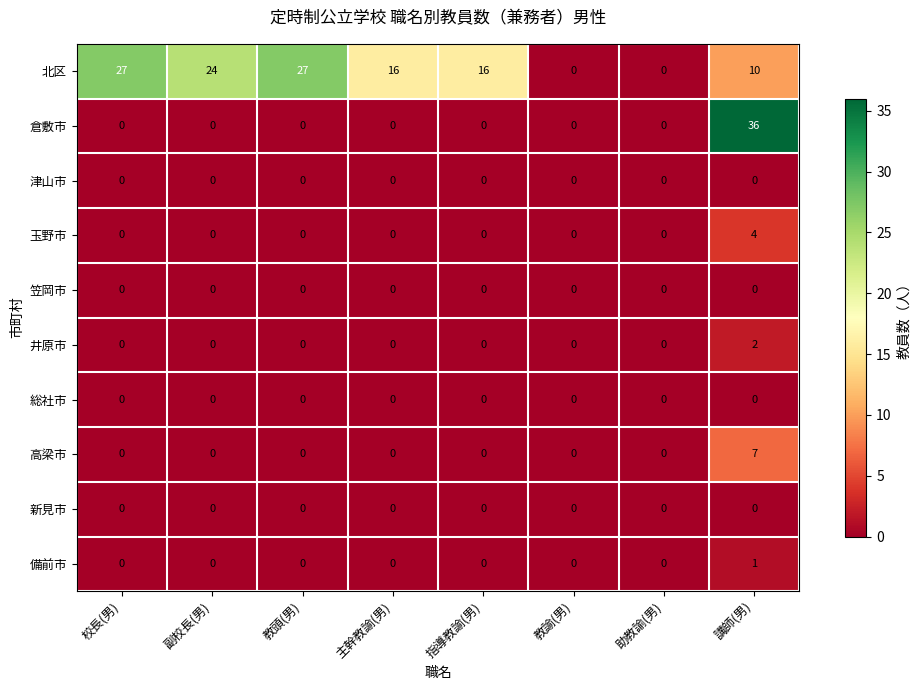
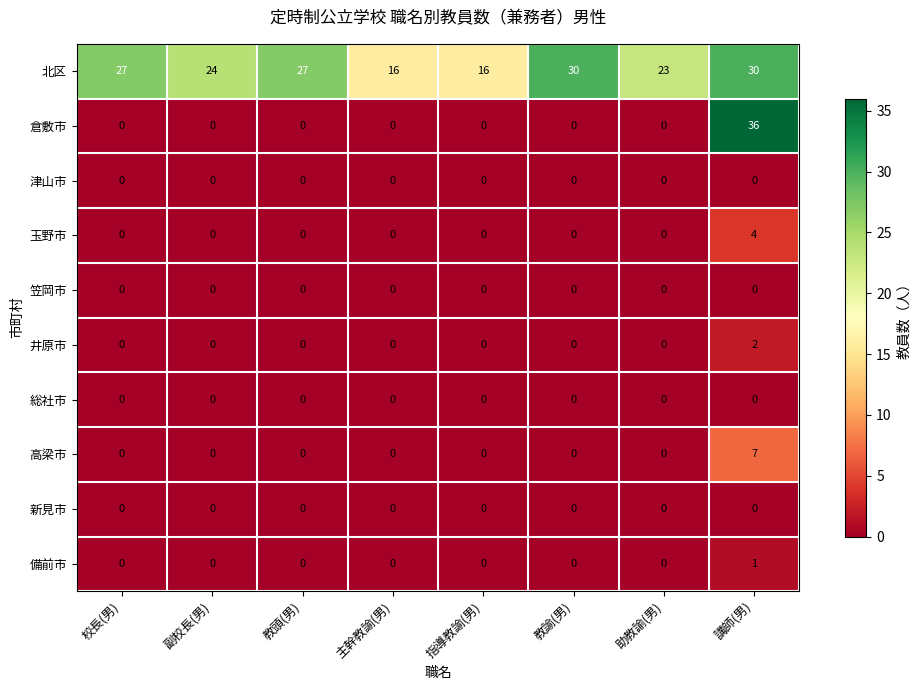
北区, 教諭(男): 0 -> 30
北区, 助教諭(男): 0 -> 23
北区, 講師(男): 10 -> 30
